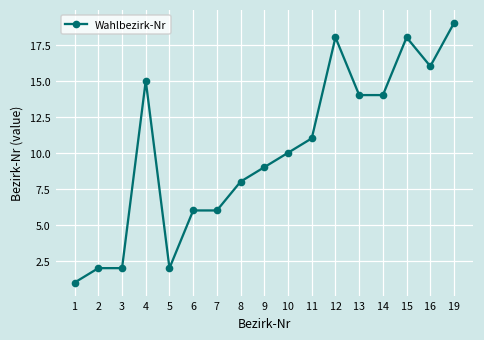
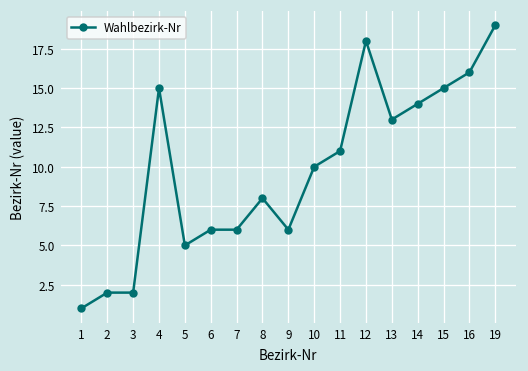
5: 2 -> 5
9: 9 -> 6
13: 14 -> 13
15: 18 -> 15
